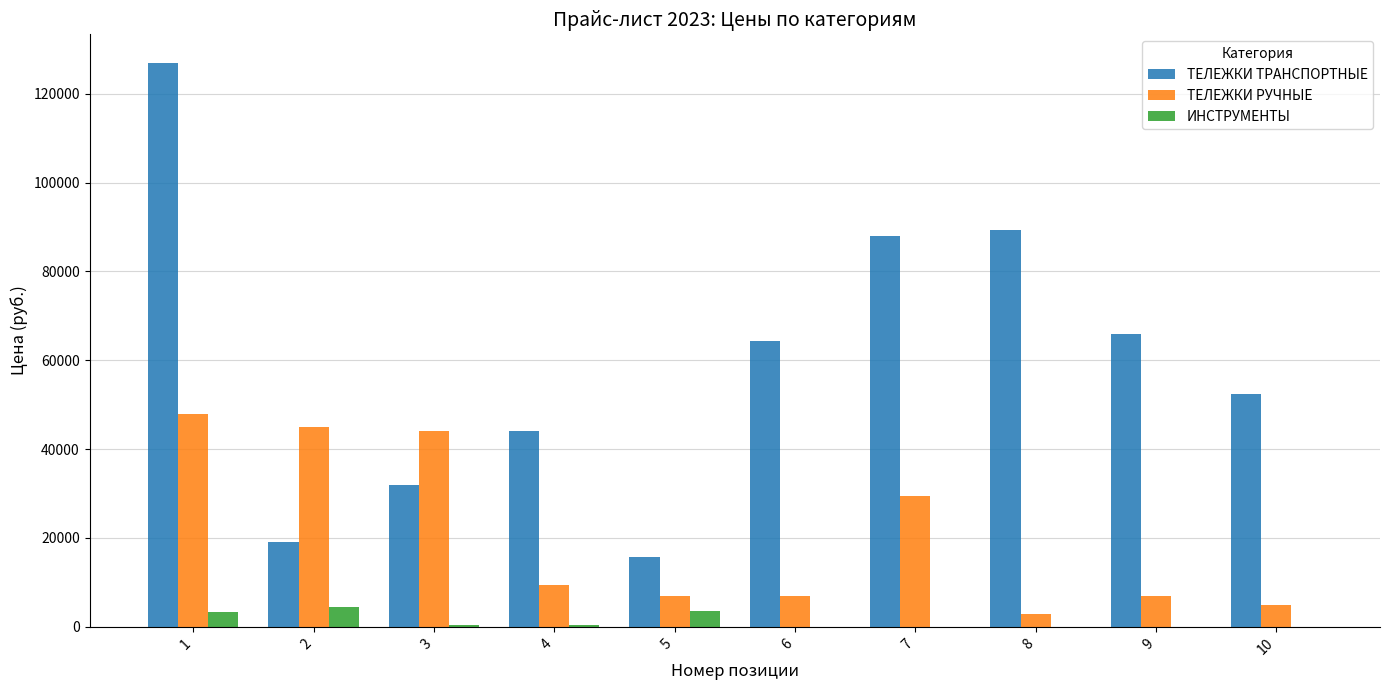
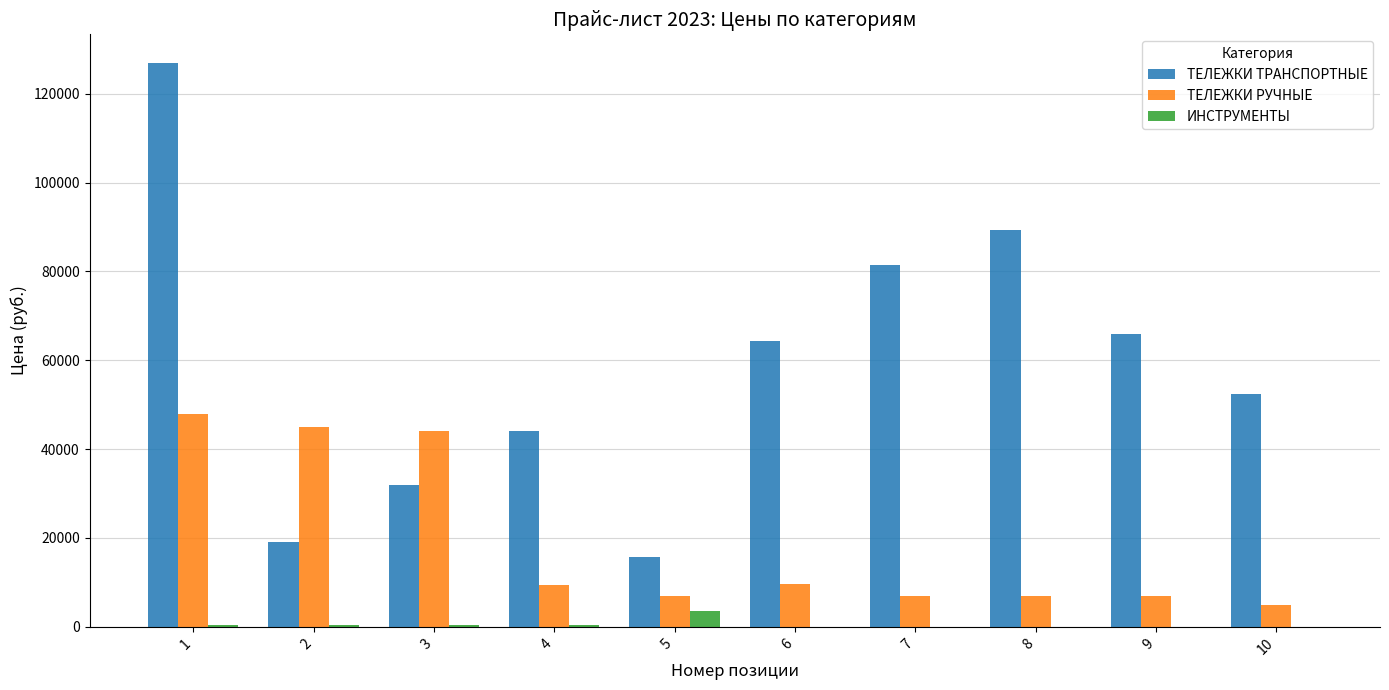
ИНСТРУМЕНТЫ, 1: 3000 -> 1000
ИНСТРУМЕНТЫ, 2: 5000 -> 1000
ТЕЛЕЖКИ РУЧНЫЕ, 6: 7000 -> 10000
ТЕЛЕЖКИ ТРАНСПОРТНЫЕ, 7: 88000 -> 81000
ТЕЛЕЖКИ РУЧНЫЕ, 7: 29000 -> 7000
ТЕЛЕЖКИ РУЧНЫЕ, 8: 3000 -> 7000
